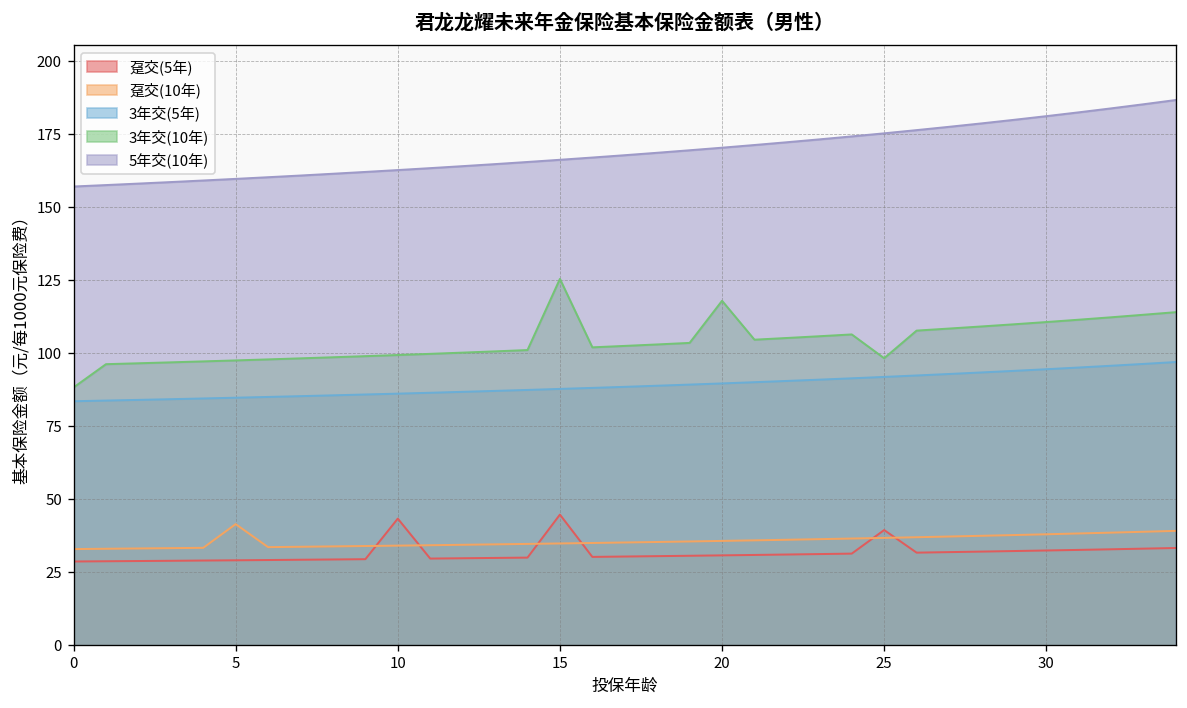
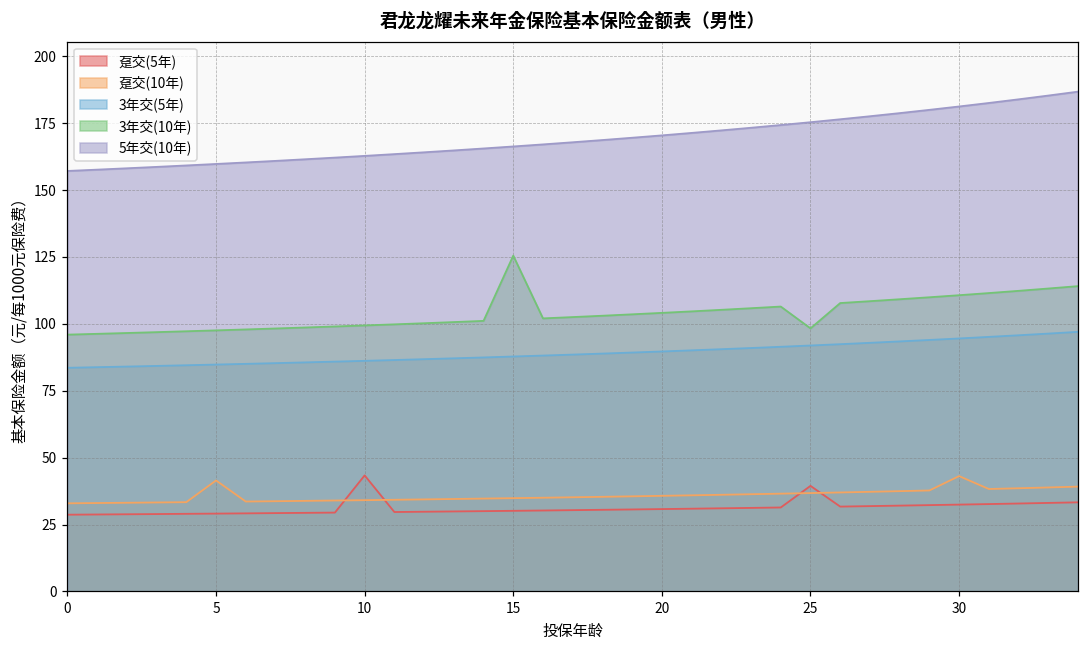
3年交(10年), 0: 88 -> 96
趸交(5年), 15: 45 -> 30
3年交(10年), 20: 118 -> 104
趸交(10年), 30: 38 -> 43
